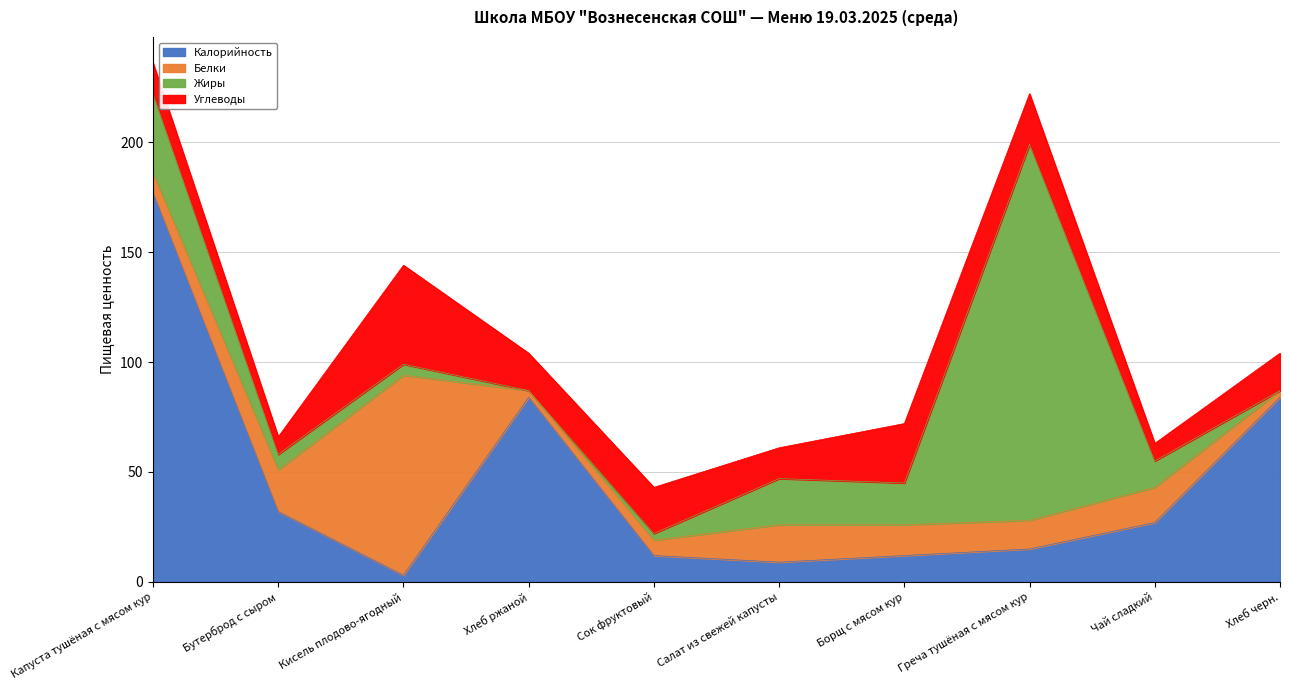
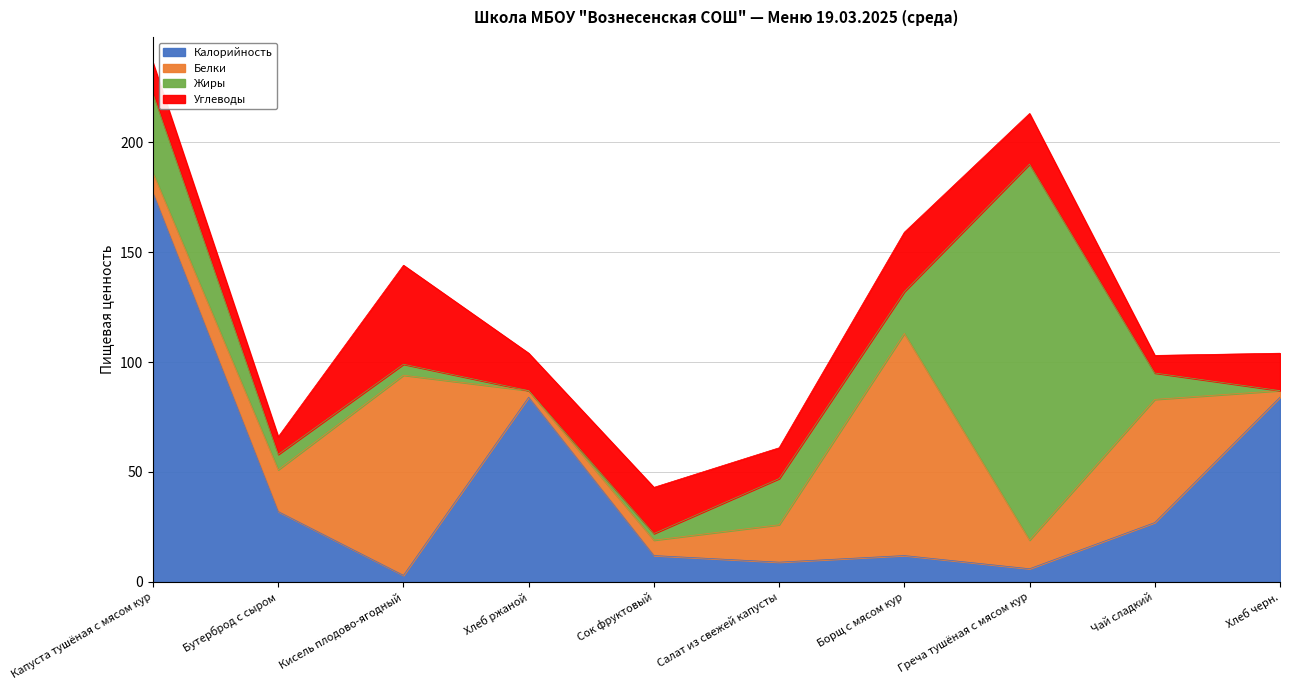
Белки, Борщ с мясом кур: 14 -> 101
Калорийность, Греча тушёная с мясом кур: 15 -> 6
Белки, Чай сладкий: 16 -> 56
